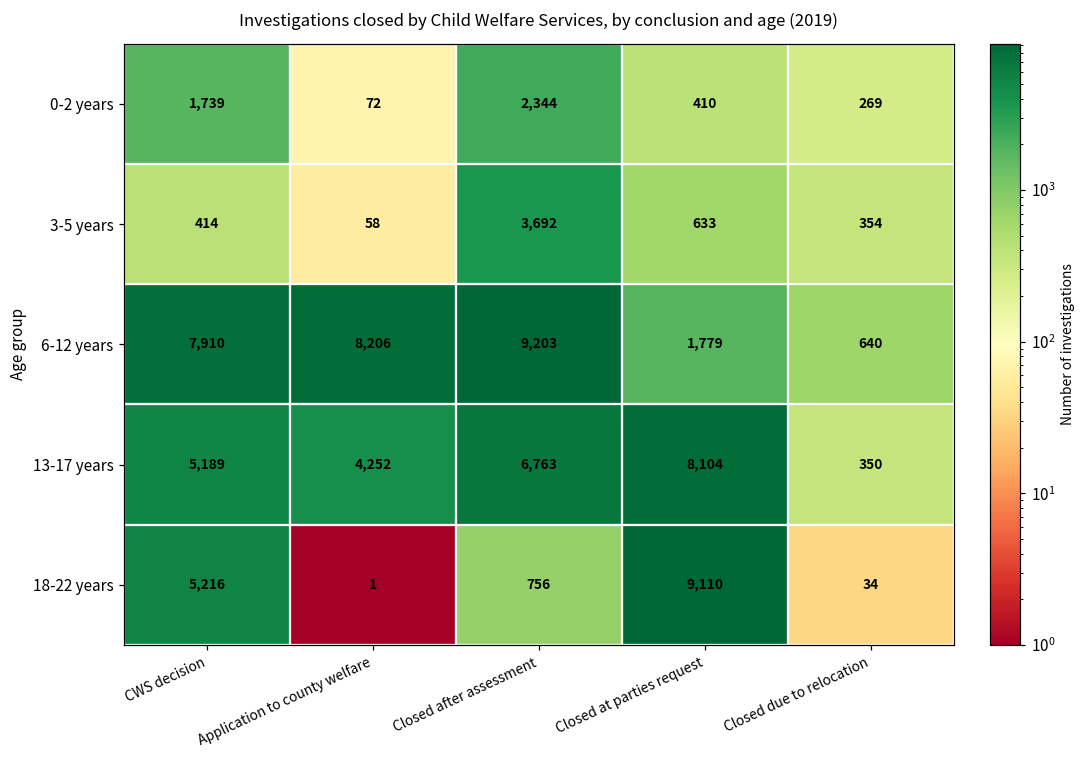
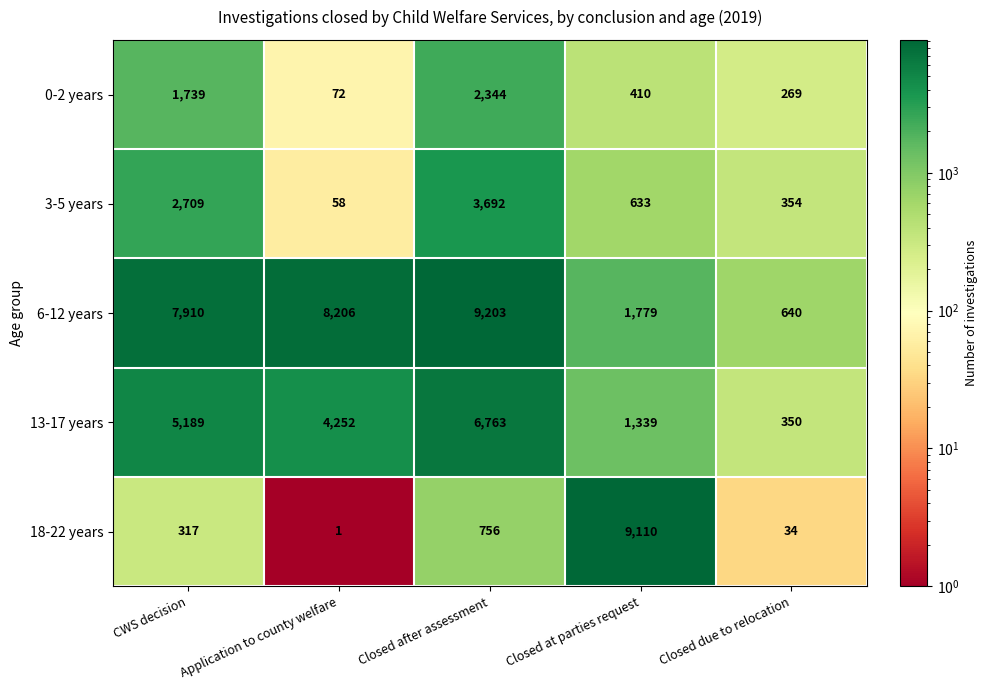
3-5 years, CWS decision: 414 -> 2,709
13-17 years, Closed at parties request: 8,104 -> 1,339
18-22 years, CWS decision: 5,216 -> 317
